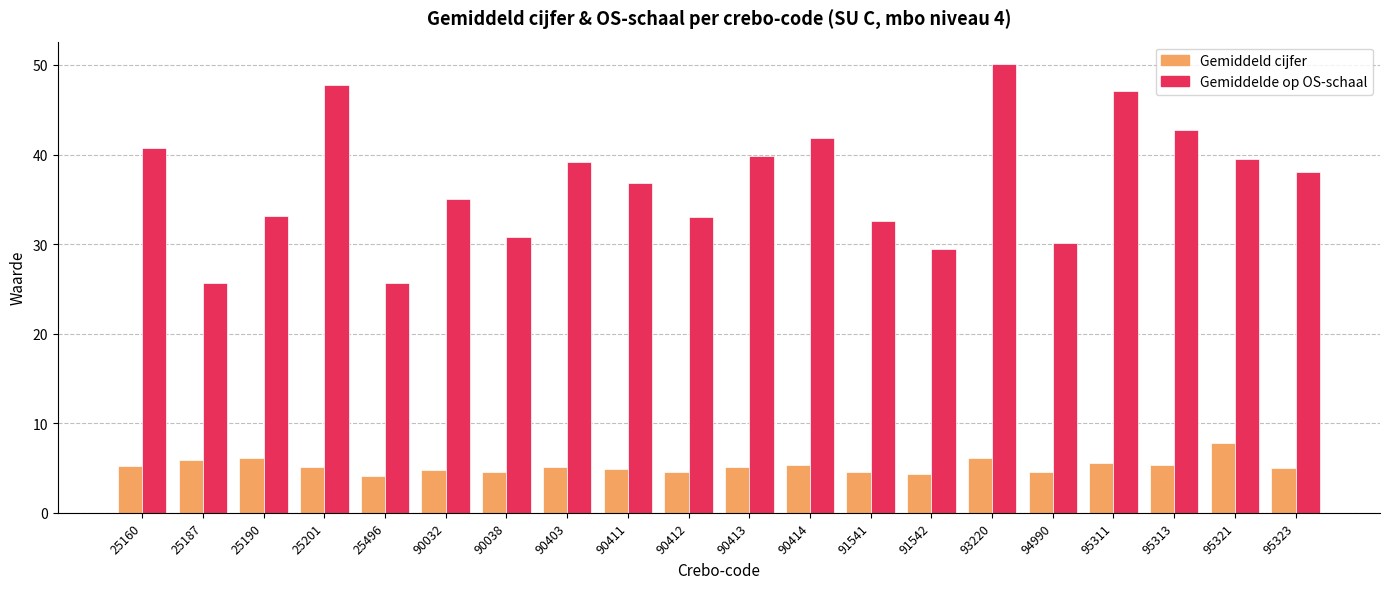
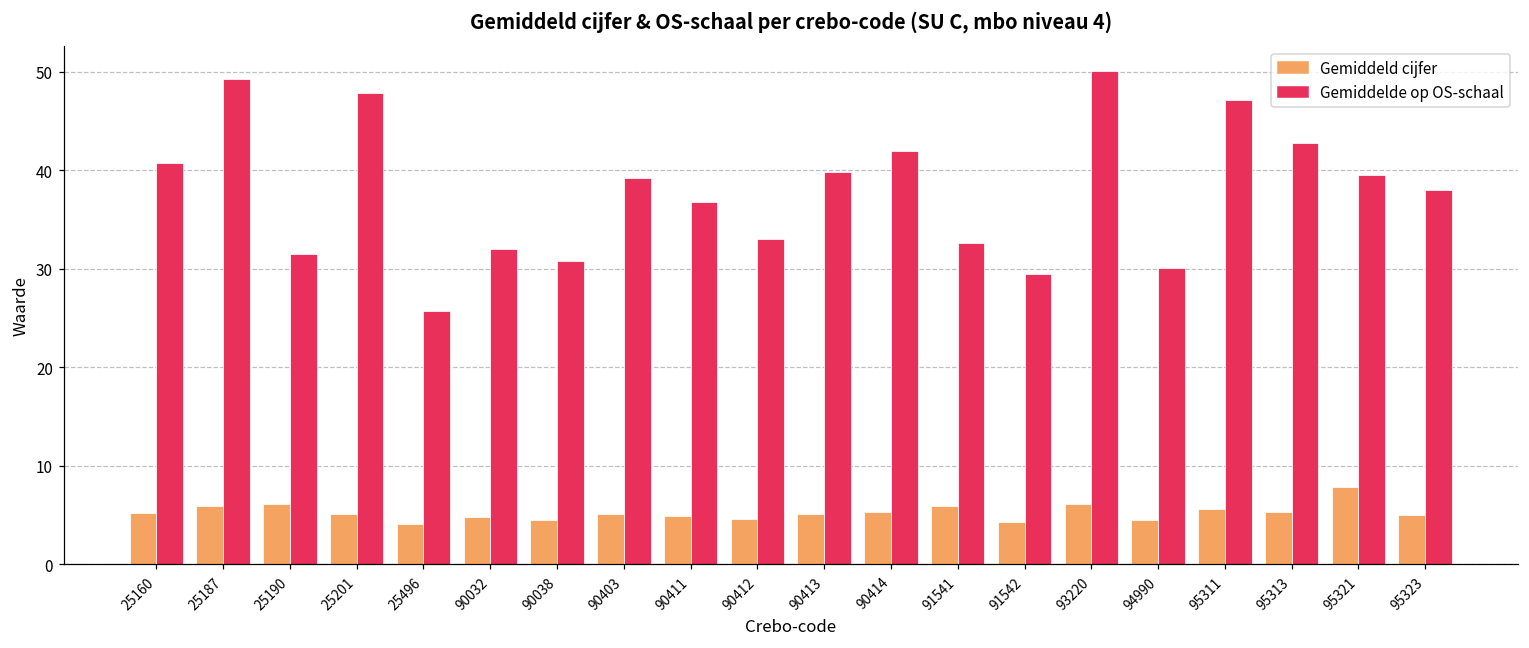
Gemiddelde op OS-schaal, 25187: 26 -> 49
Gemiddelde op OS-schaal, 25190: 33 -> 32
Gemiddelde op OS-schaal, 90032: 35 -> 32
Gemiddeld cijfer, 91541: 5 -> 6
